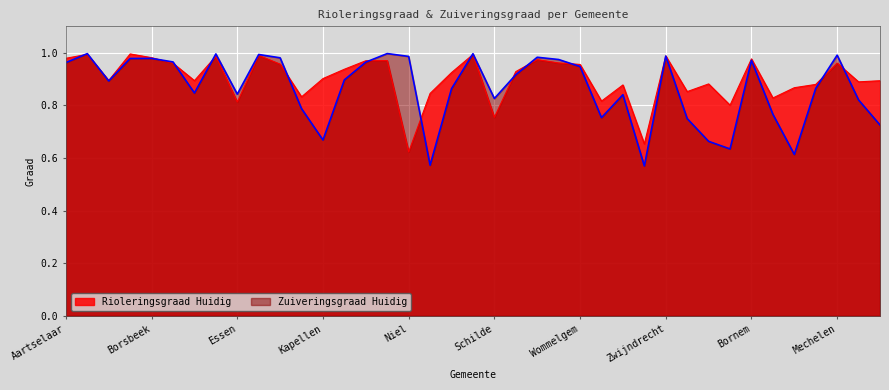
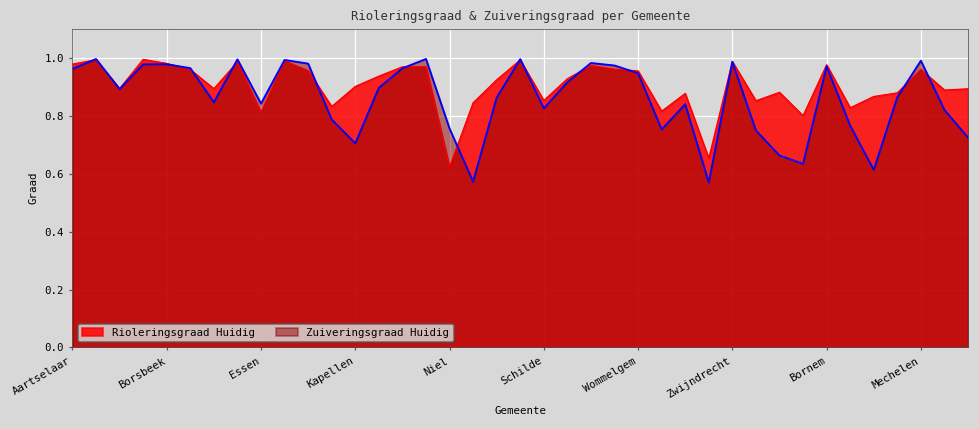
Zuiveringsgraad Huidig, Kapellen: 0.67 -> 0.70
Zuiveringsgraad Huidig, Niel: 0.99 -> 0.76
Rioleringsgraad Huidig, Schilde: 0.75 -> 0.85
